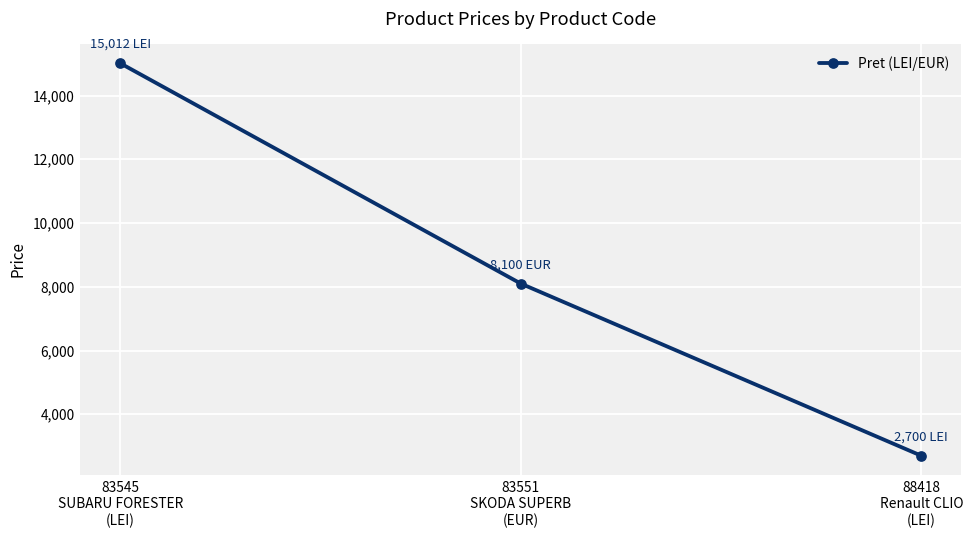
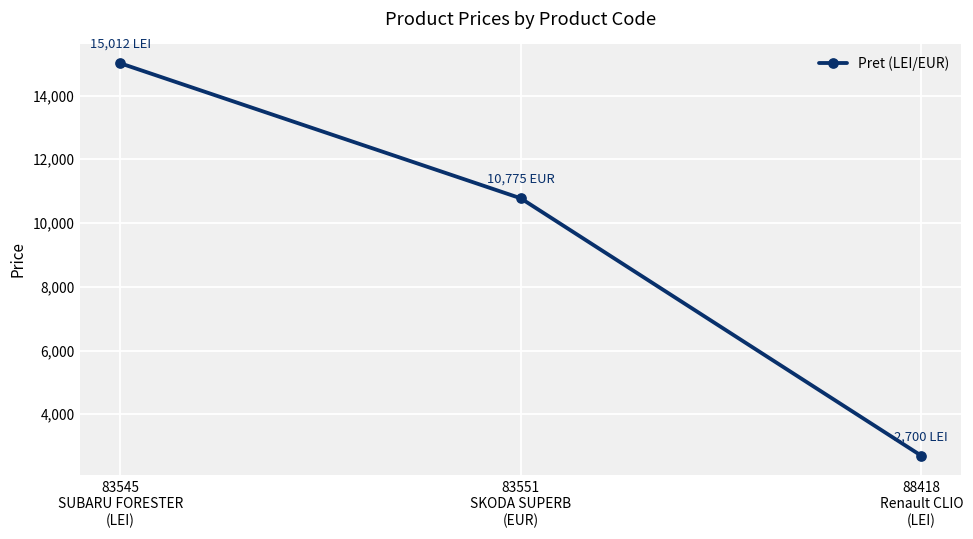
83551 SKODA SUPERB (EUR): 8,100 -> 10,775
